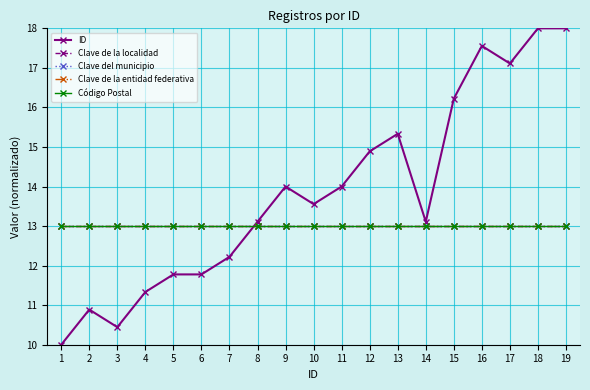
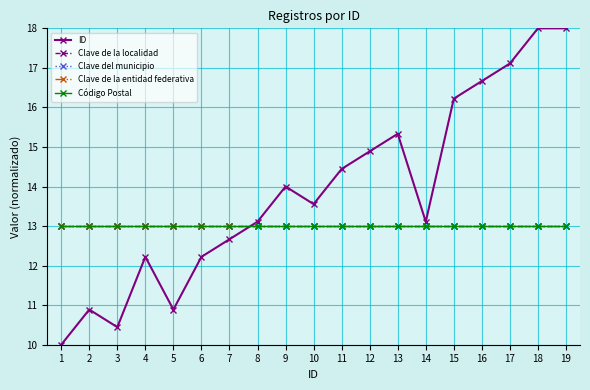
ID, 4: 11.3 -> 12.2
ID, 5: 11.8 -> 10.9
ID, 6: 11.8 -> 12.2
ID, 7: 12.2 -> 12.7
ID, 11: 14.0 -> 14.4
ID, 16: 17.6 -> 16.7
